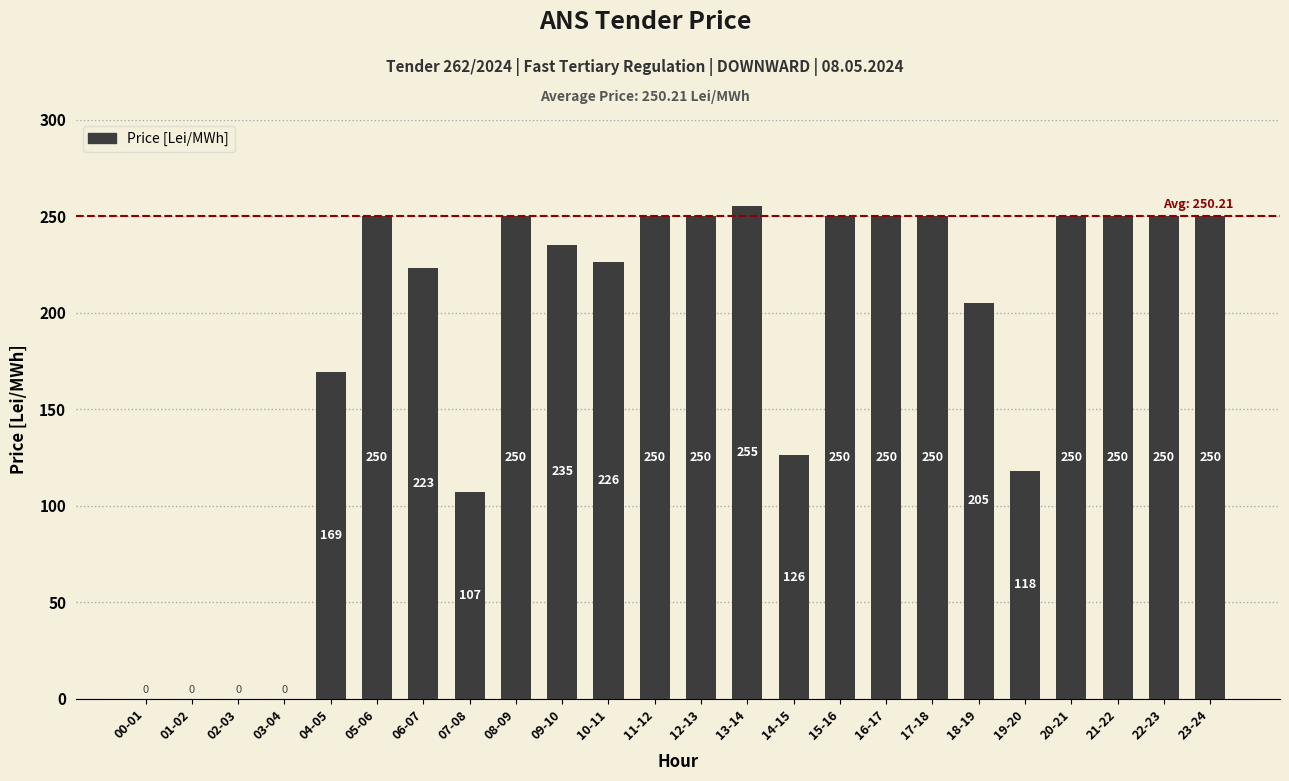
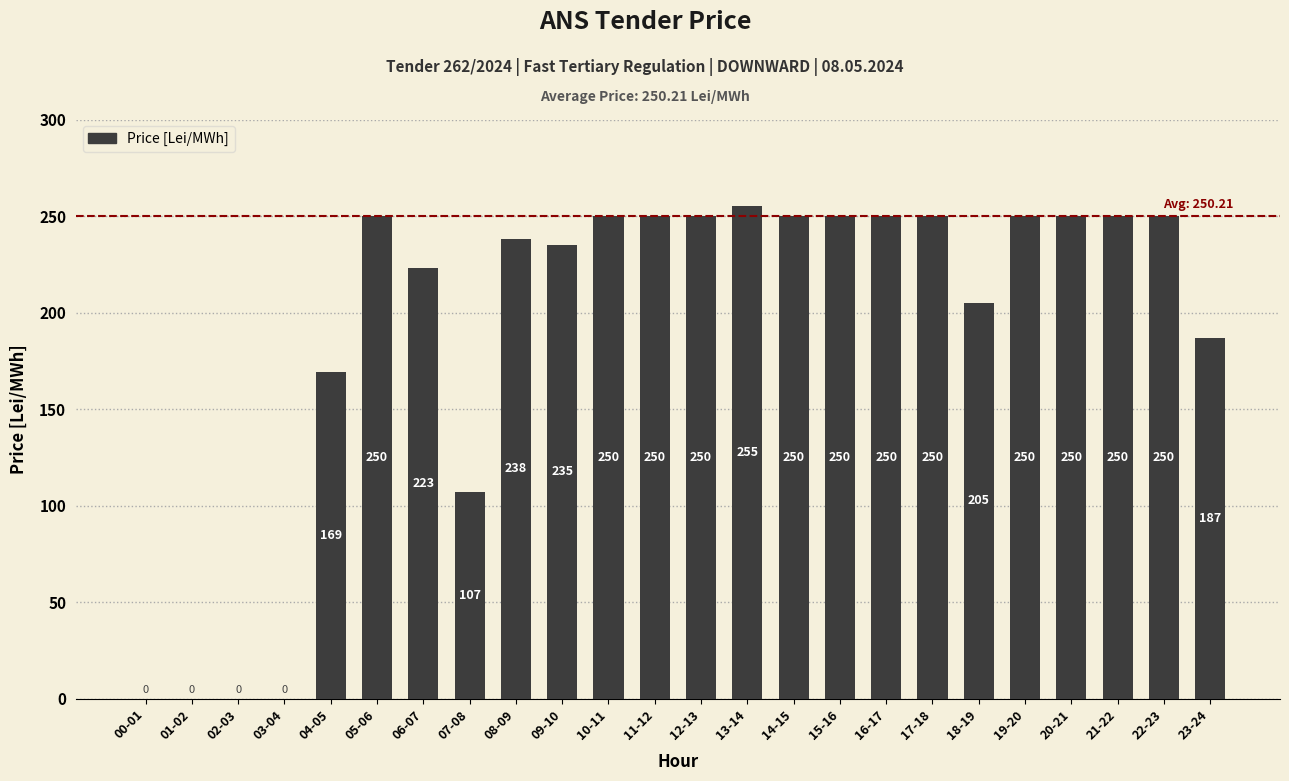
08-09: 250 -> 238
10-11: 226 -> 250
14-15: 126 -> 250
19-20: 118 -> 250
23-24: 250 -> 187
